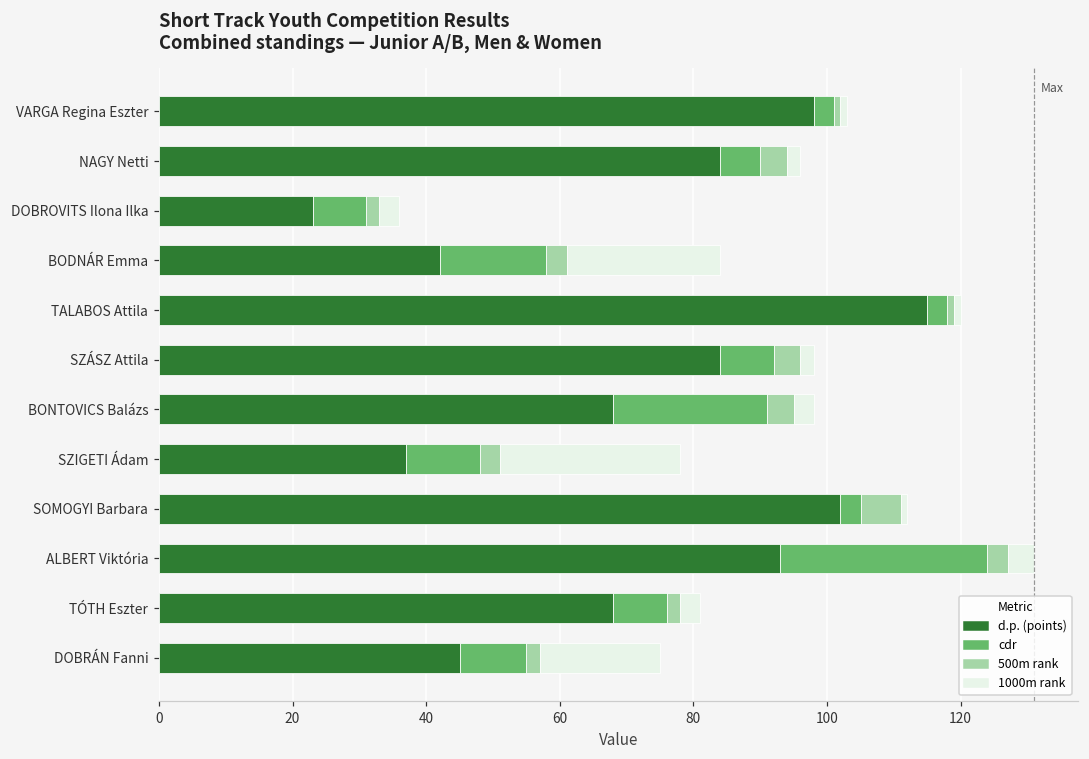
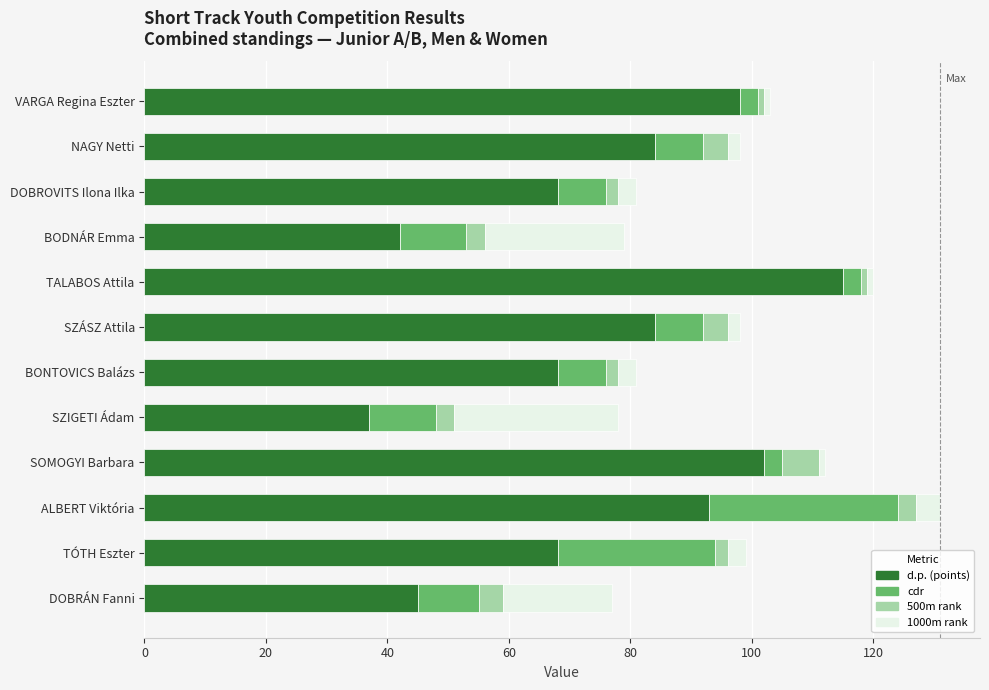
cdr, NAGY Netti: 6 -> 8
d.p. (points), DOBROVITS Ilona Ilka: 23 -> 68
cdr, BODNÁR Emma: 16 -> 11
cdr, BONTOVICS Balázs: 23 -> 8
500m rank, BONTOVICS Balázs: 4 -> 2
cdr, TÓTH Eszter: 8 -> 26
500m rank, DOBRÁN Fanni: 2 -> 4
